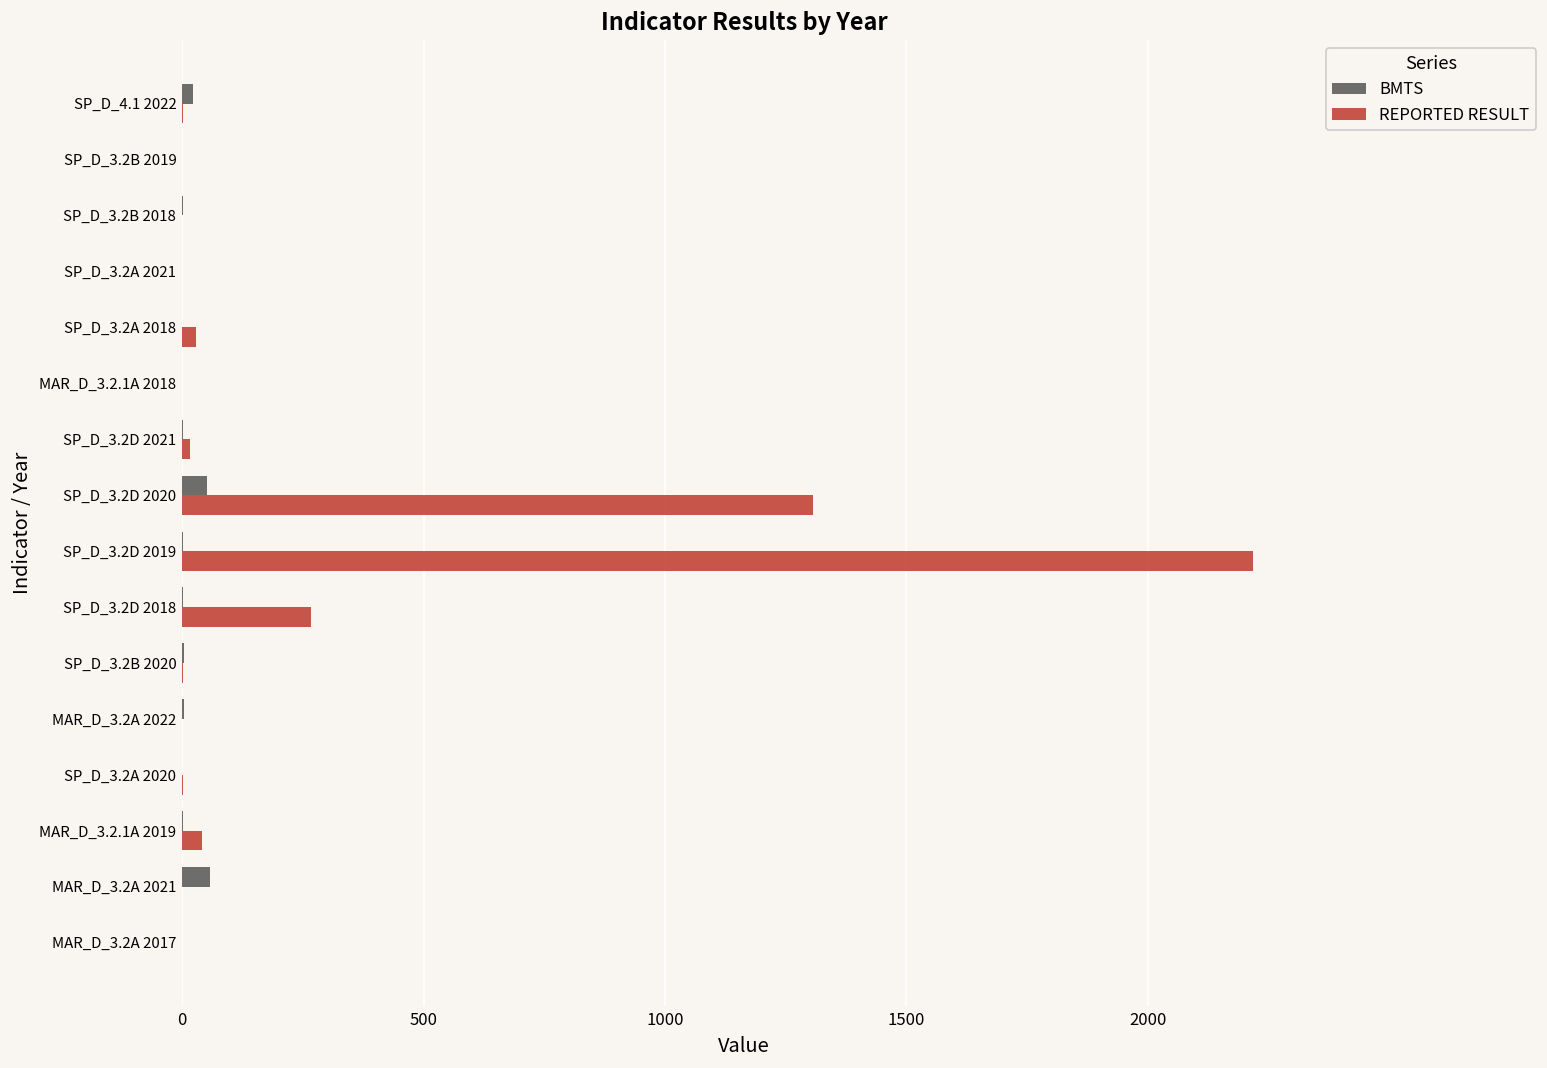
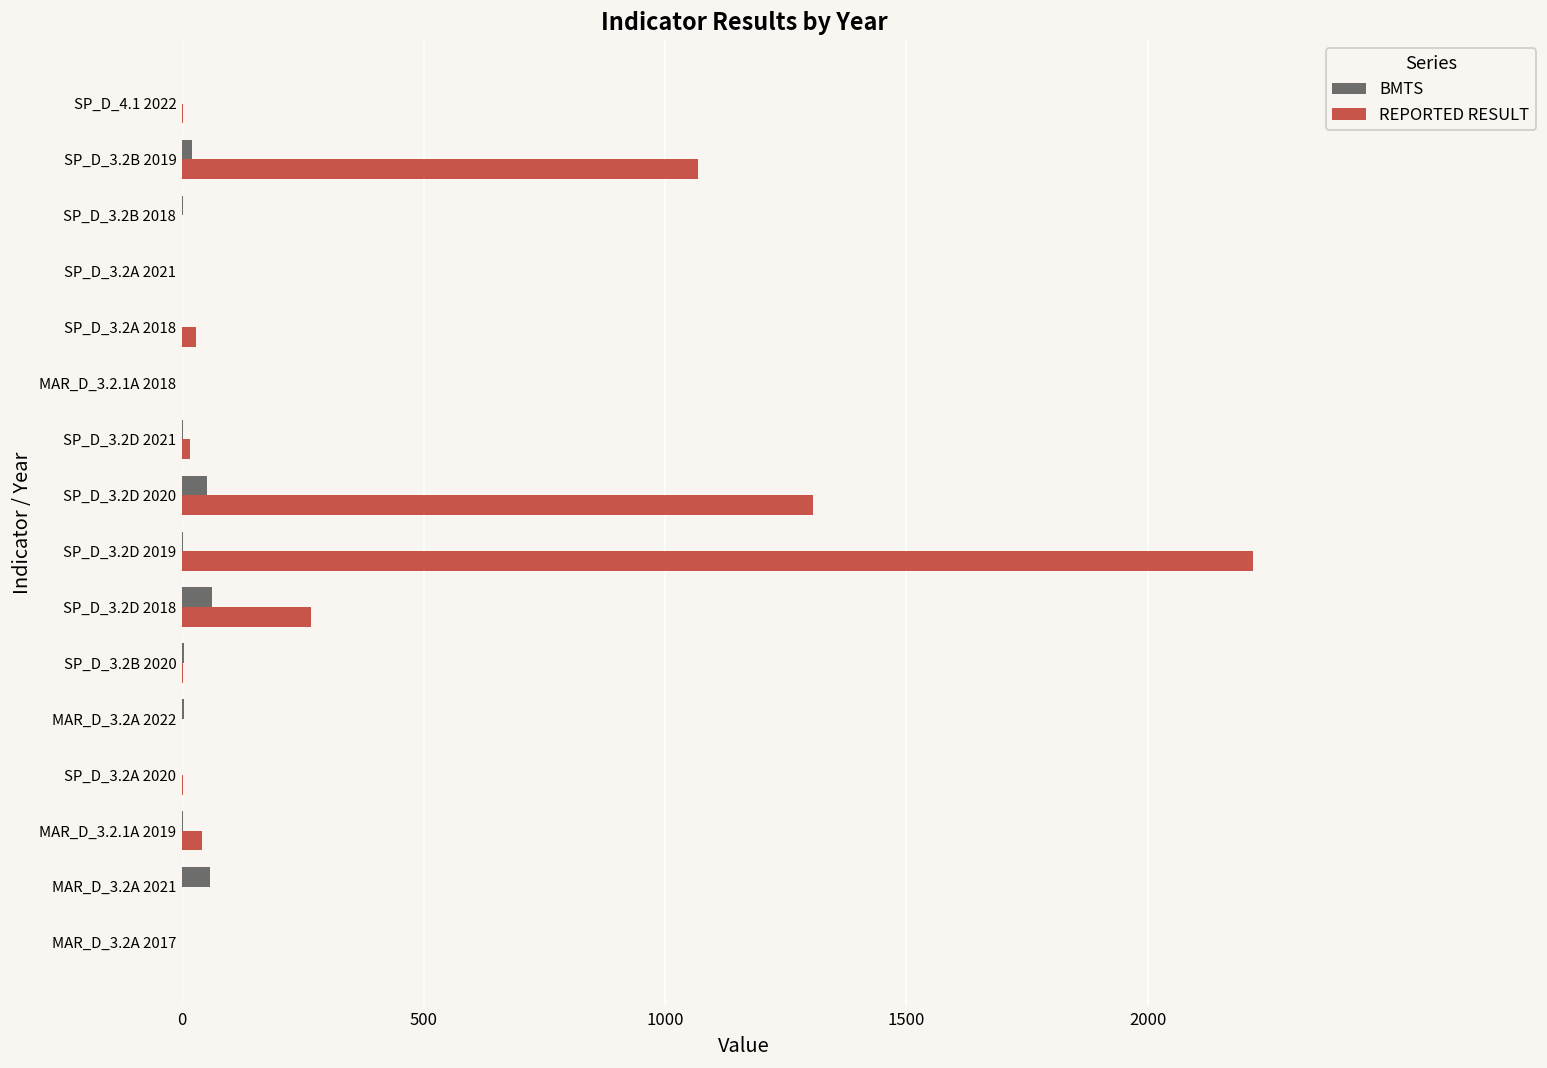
BMTS, SP_D_4.1 2022: 20 -> 0
BMTS, SP_D_3.2B 2019: 0 -> 20
REPORTED RESULT, SP_D_3.2B 2019: 0 -> 1070
BMTS, SP_D_3.2D 2018: 0 -> 60
